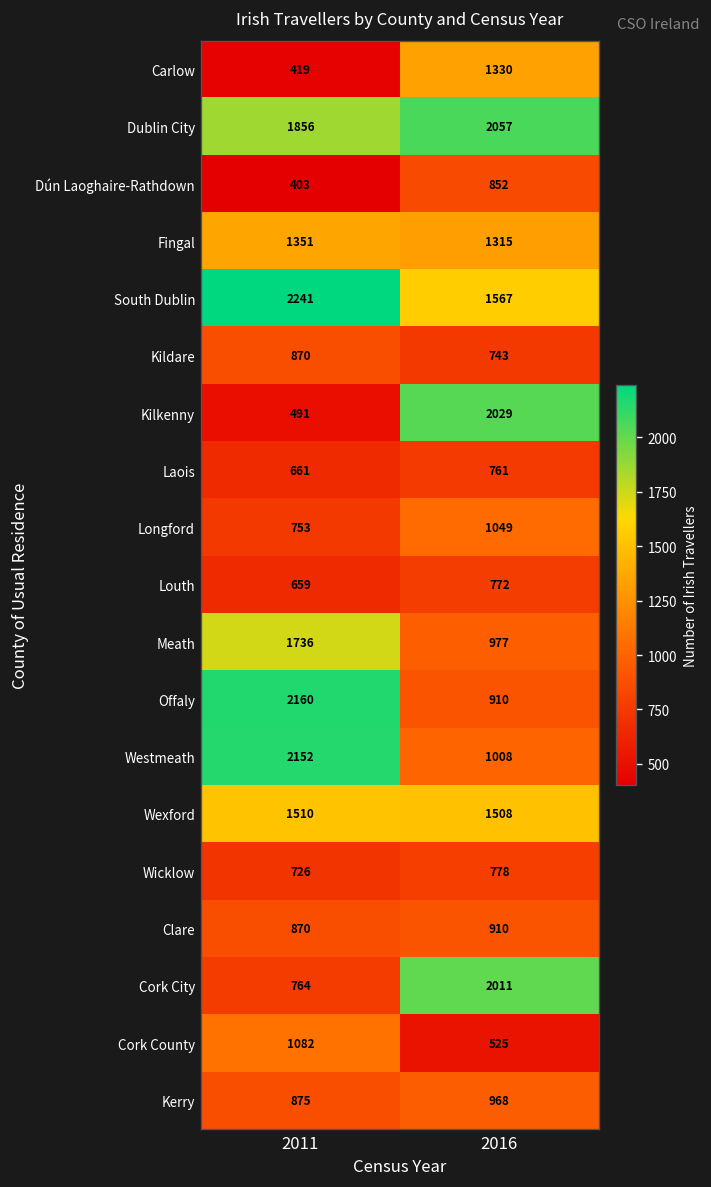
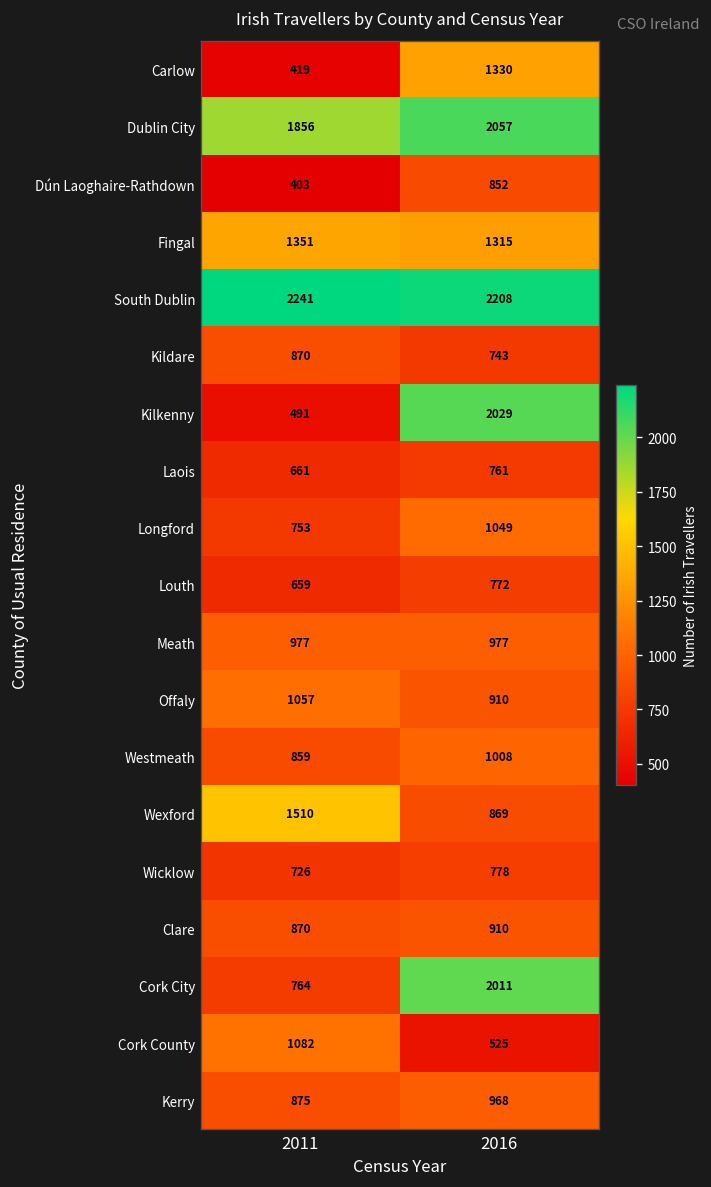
South Dublin, 2016: 1567 -> 2208
Meath, 2011: 1736 -> 977
Offaly, 2011: 2160 -> 1057
Westmeath, 2011: 2152 -> 859
Wexford, 2016: 1508 -> 869
